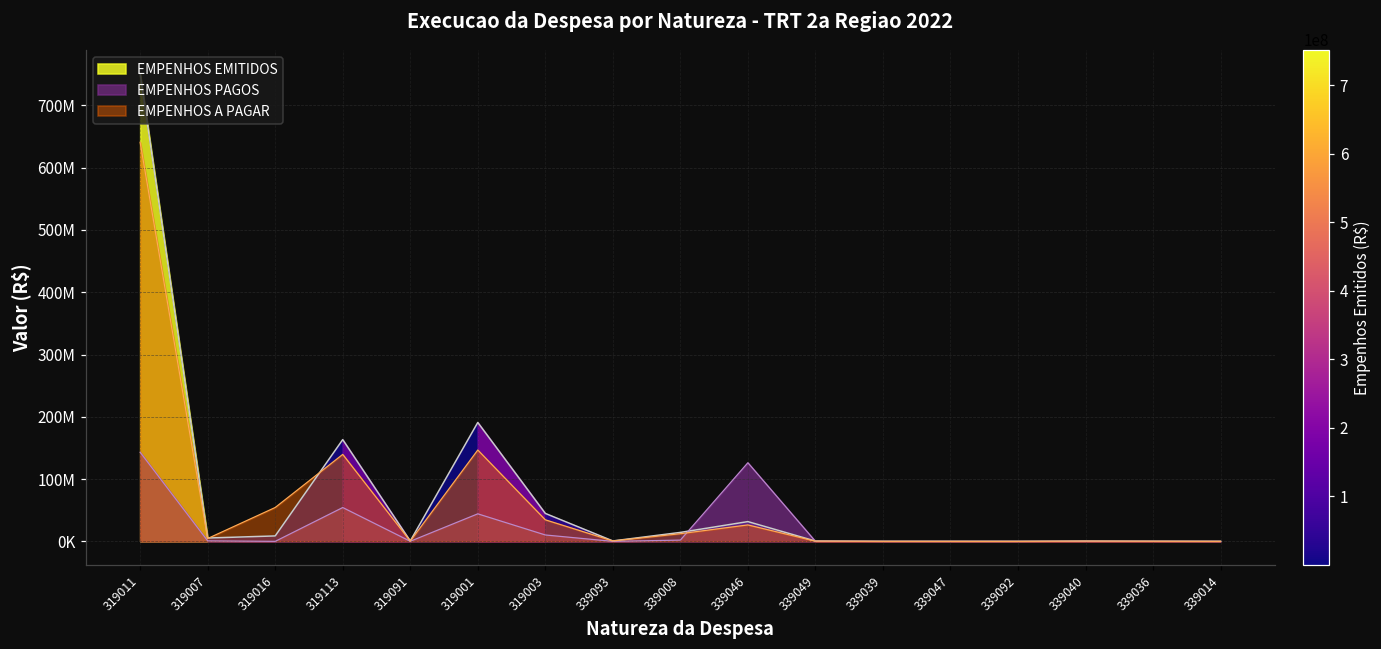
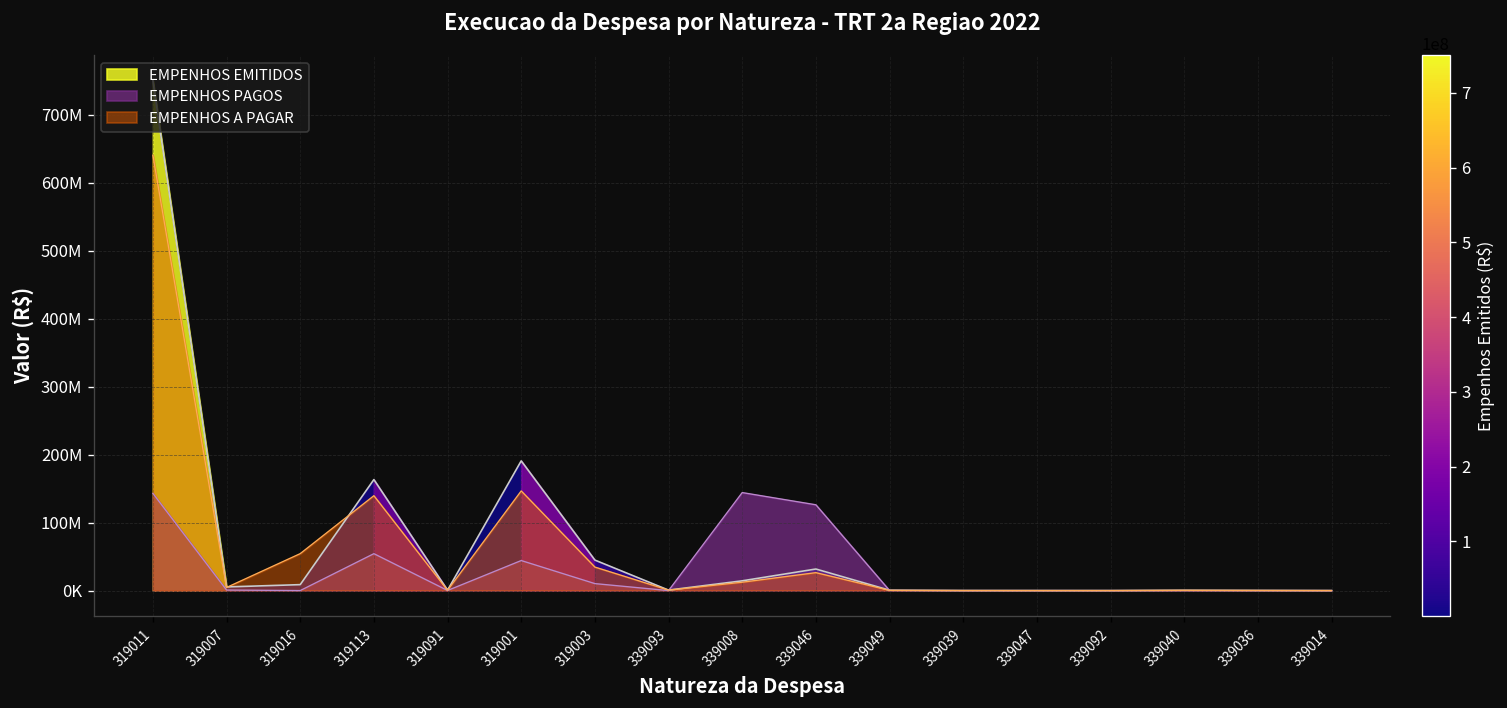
EMPENHOS PAGOS, 339008: 0 -> 140000000
